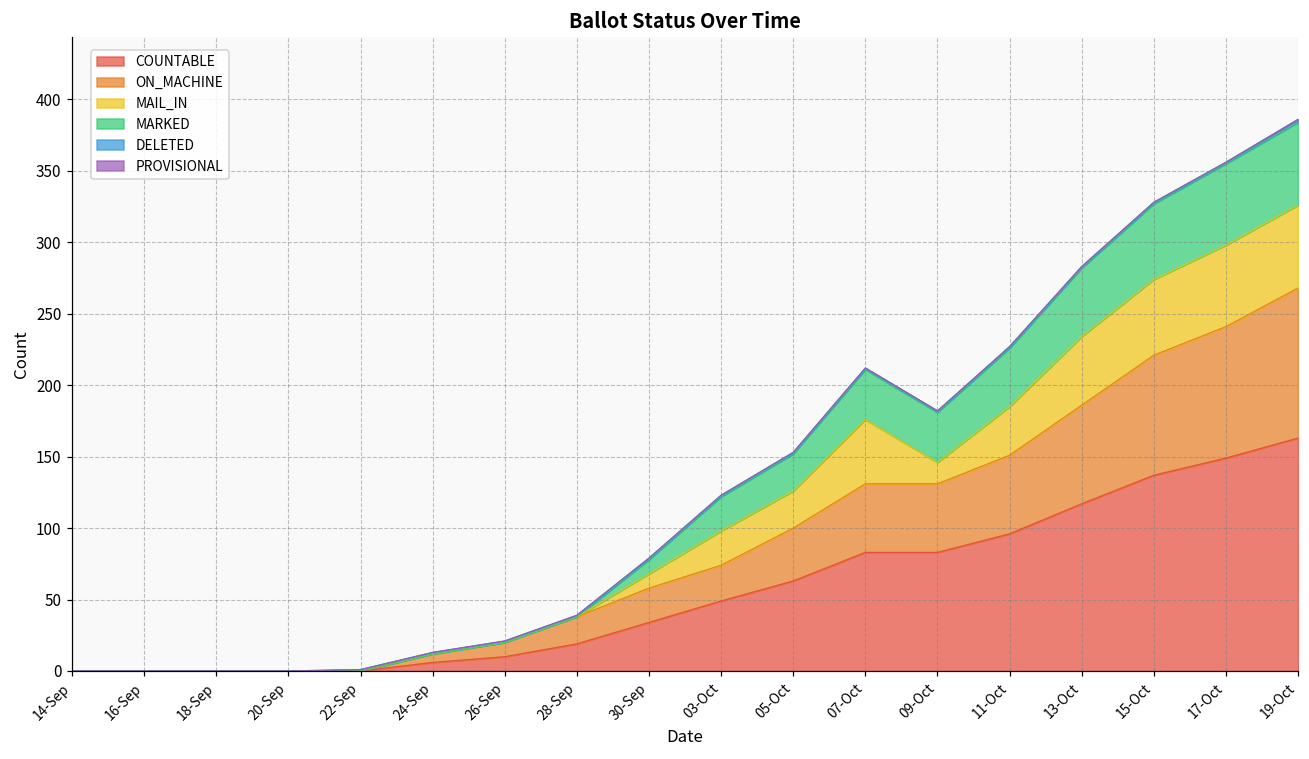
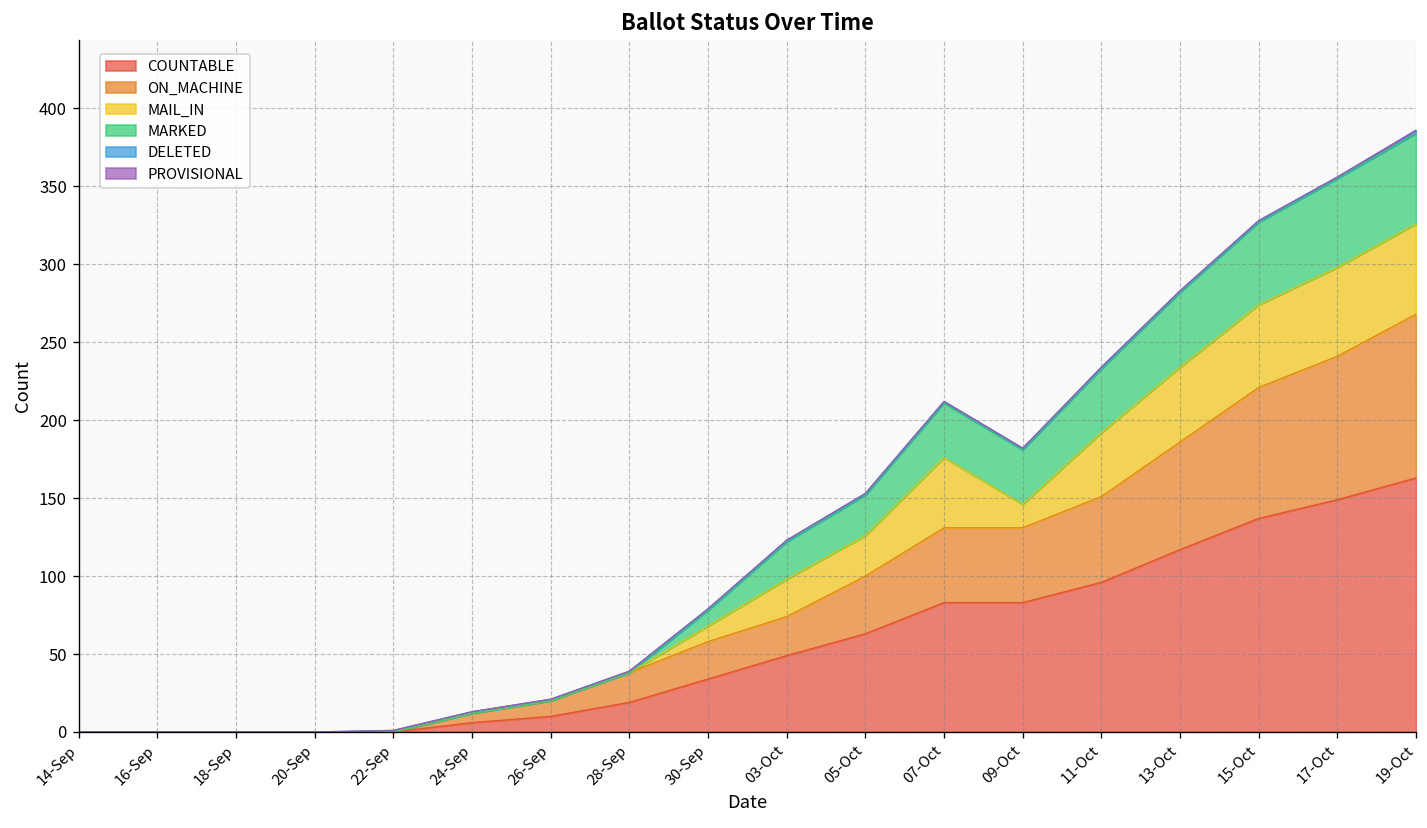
MAIL_IN, 11-Oct: 34 -> 41
